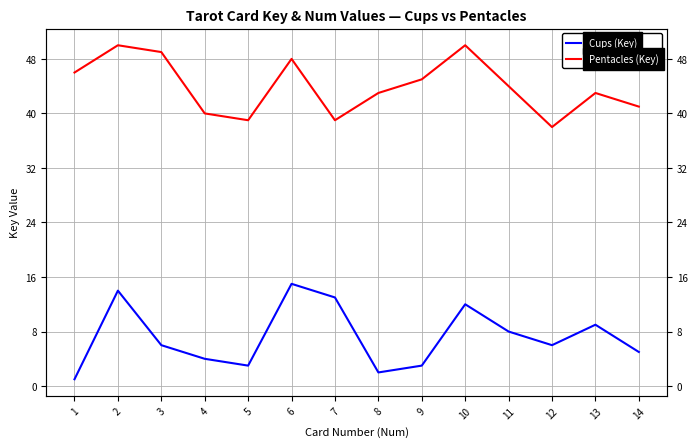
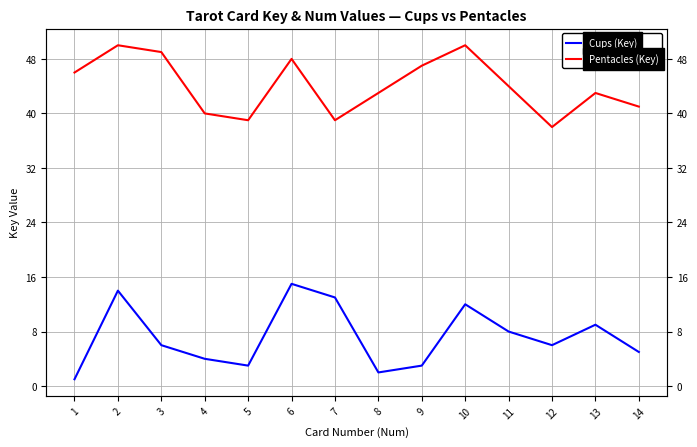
Pentacles (Key), 9: 45 -> 47
